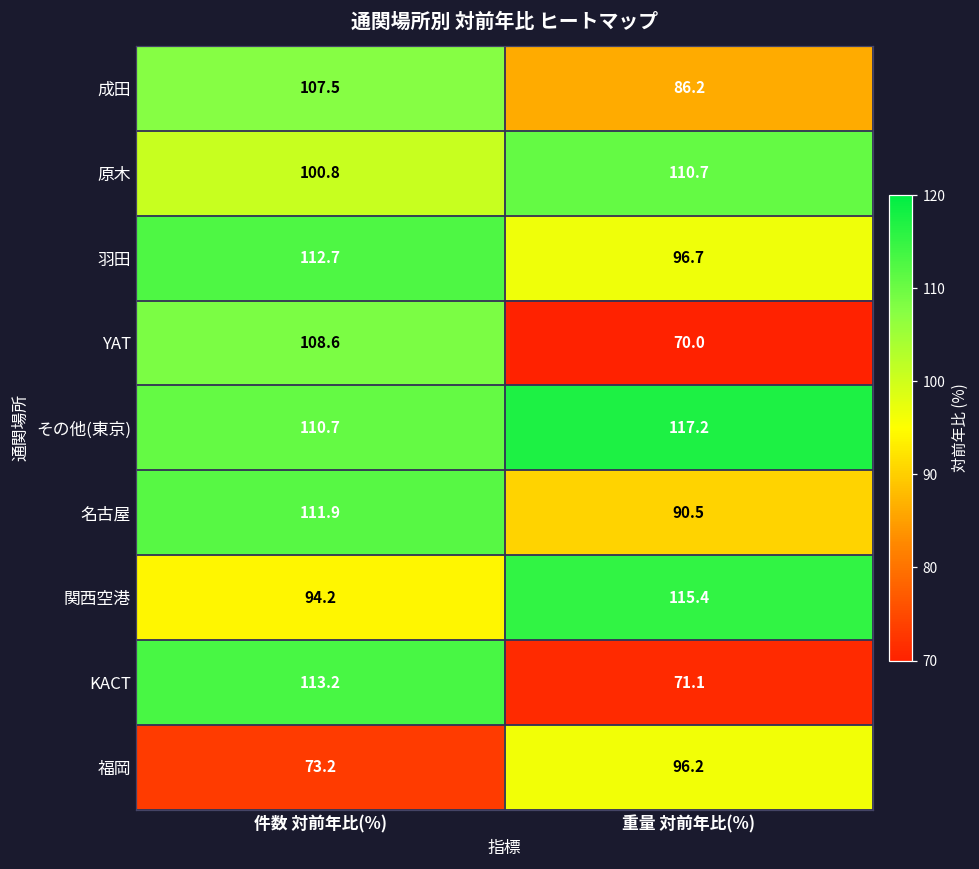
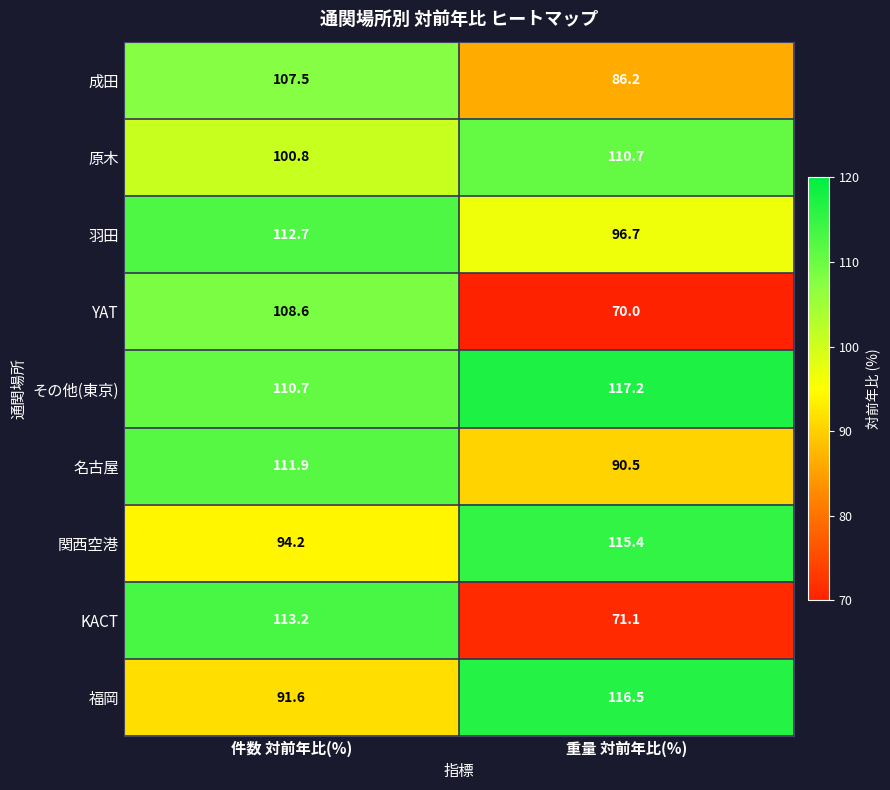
福岡, 件数 対前年比(%): 73.2 -> 91.6
福岡, 重量 対前年比(%): 96.2 -> 116.5
